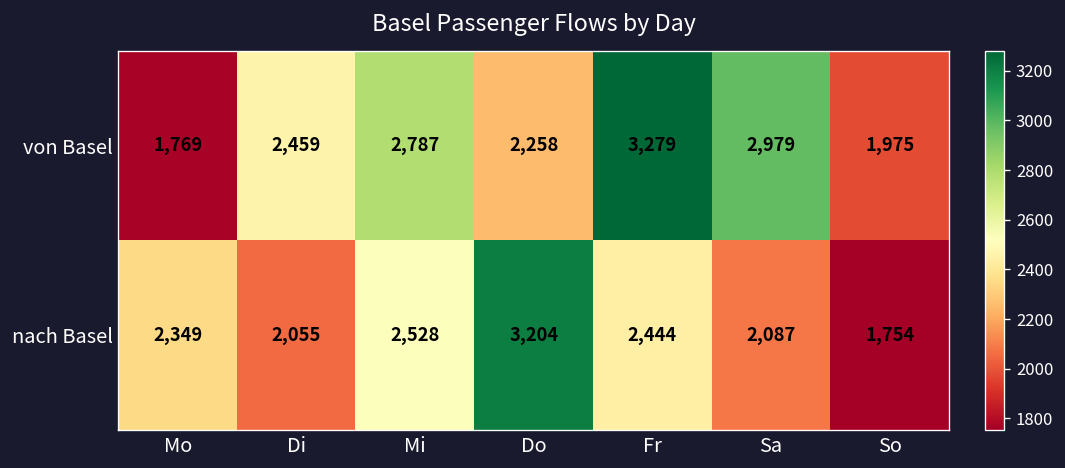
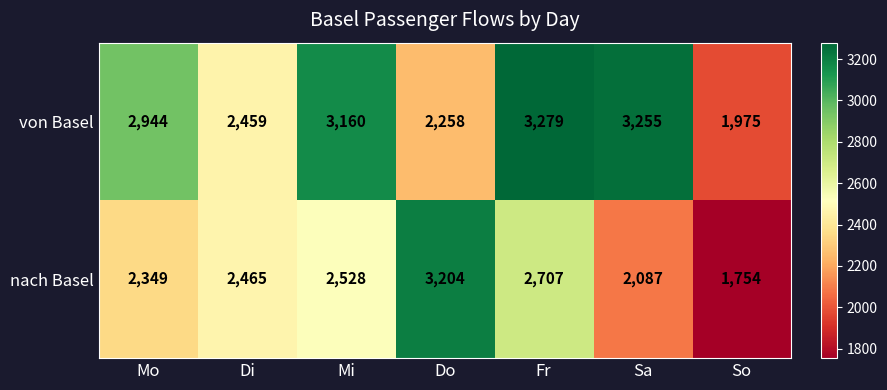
von Basel, Mo: 1,769 -> 2,944
von Basel, Mi: 2,787 -> 3,160
von Basel, Sa: 2,979 -> 3,255
nach Basel, Di: 2,055 -> 2,465
nach Basel, Fr: 2,444 -> 2,707
